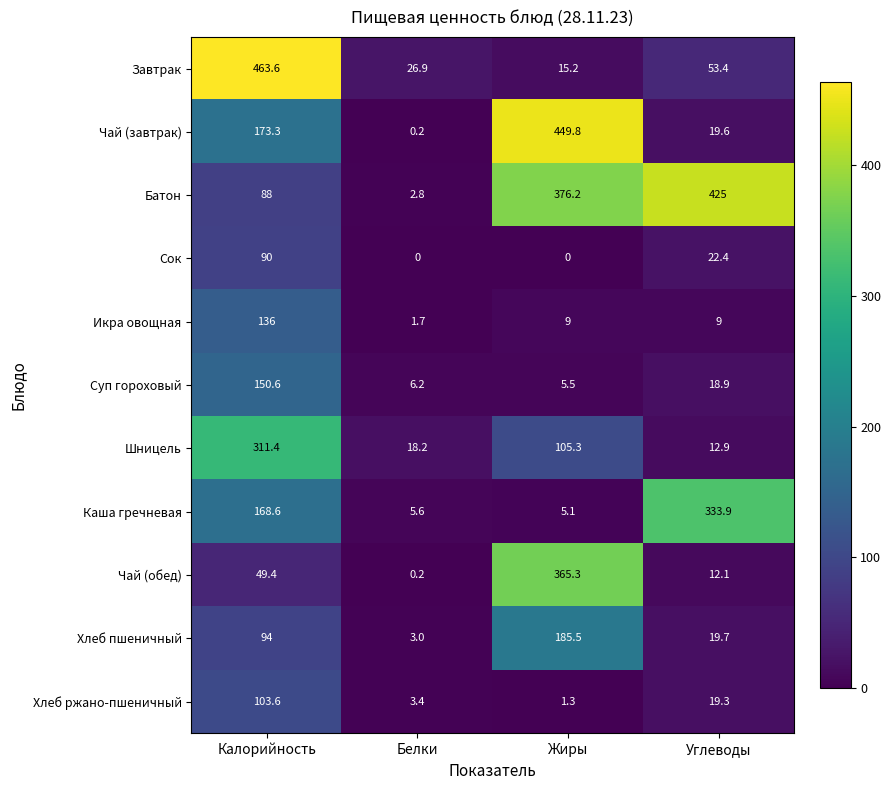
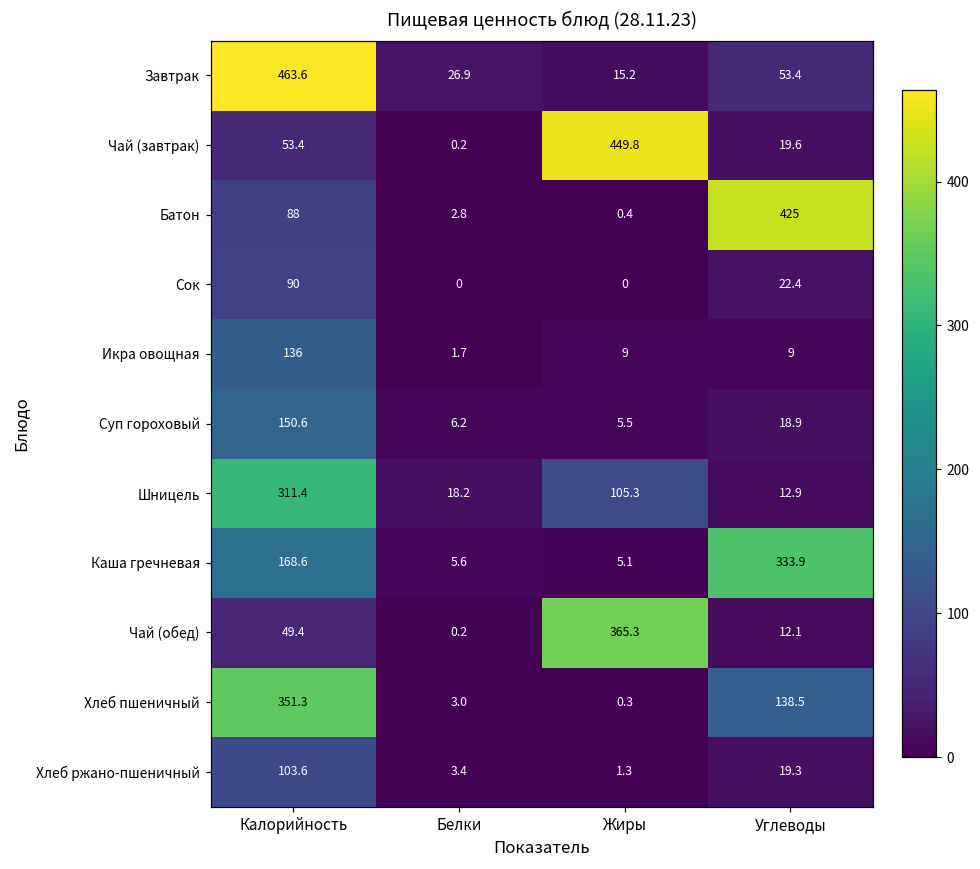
Чай (завтрак), Калорийность: 173.3 -> 53.4
Батон, Жиры: 376.2 -> 0.4
Хлеб пшеничный, Калорийность: 94 -> 351.3
Хлеб пшеничный, Жиры: 185.5 -> 0.3
Хлеб пшеничный, Углеводы: 19.7 -> 138.5
